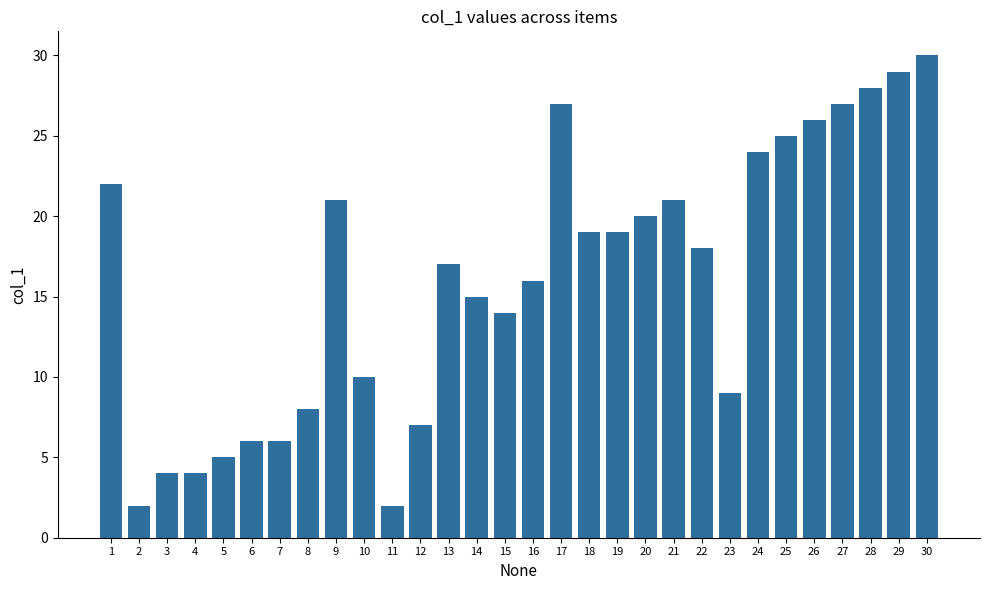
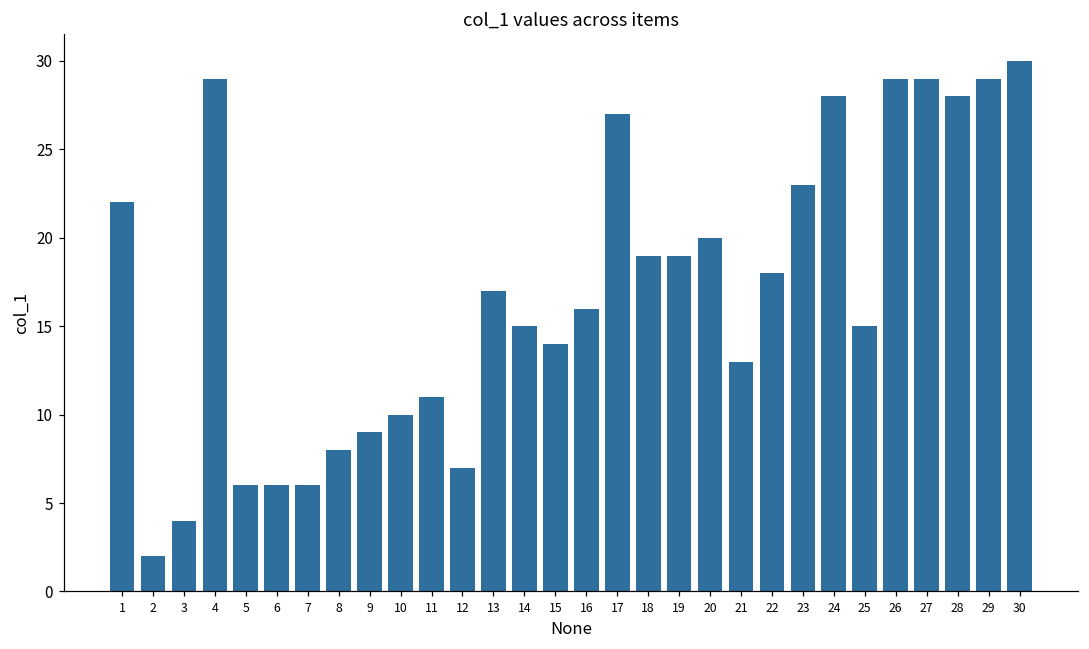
4: 4 -> 29
5: 5 -> 6
9: 21 -> 9
11: 2 -> 11
21: 21 -> 13
23: 9 -> 23
24: 24 -> 28
25: 25 -> 15
26: 26 -> 29
27: 27 -> 29
